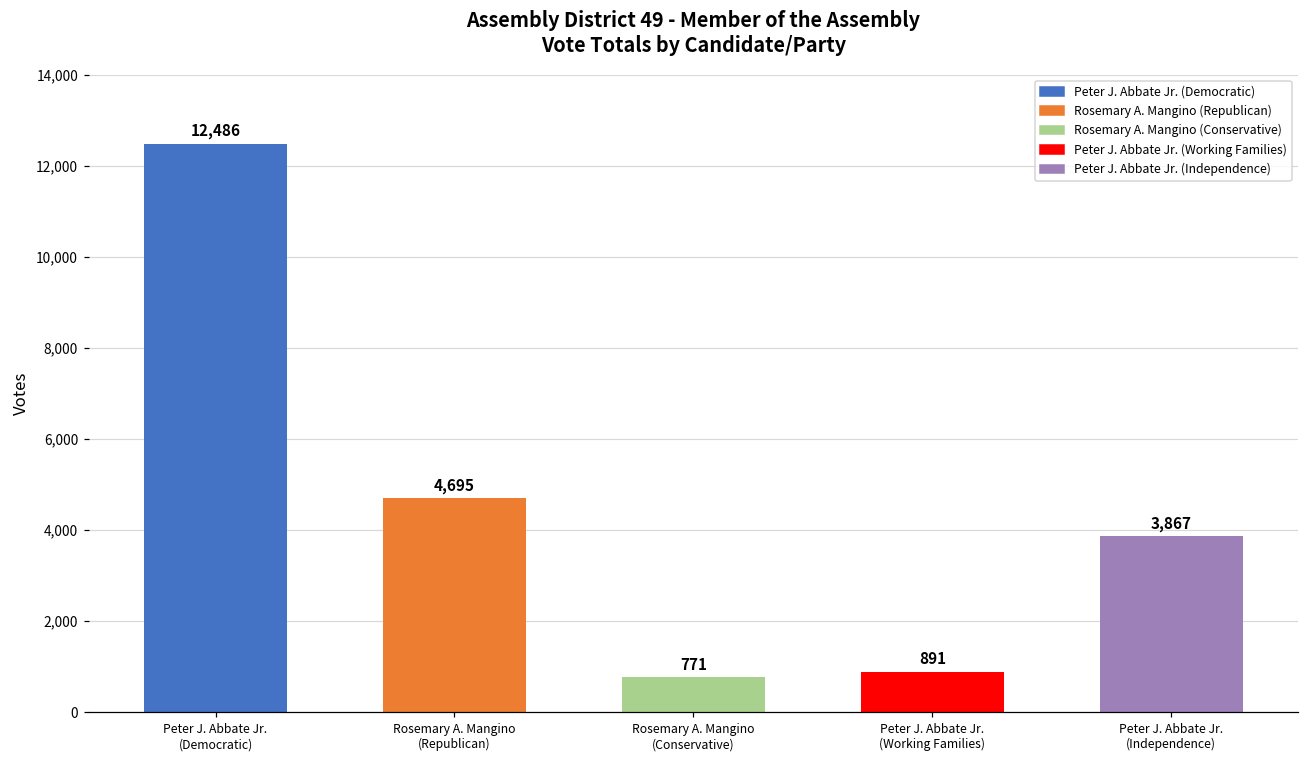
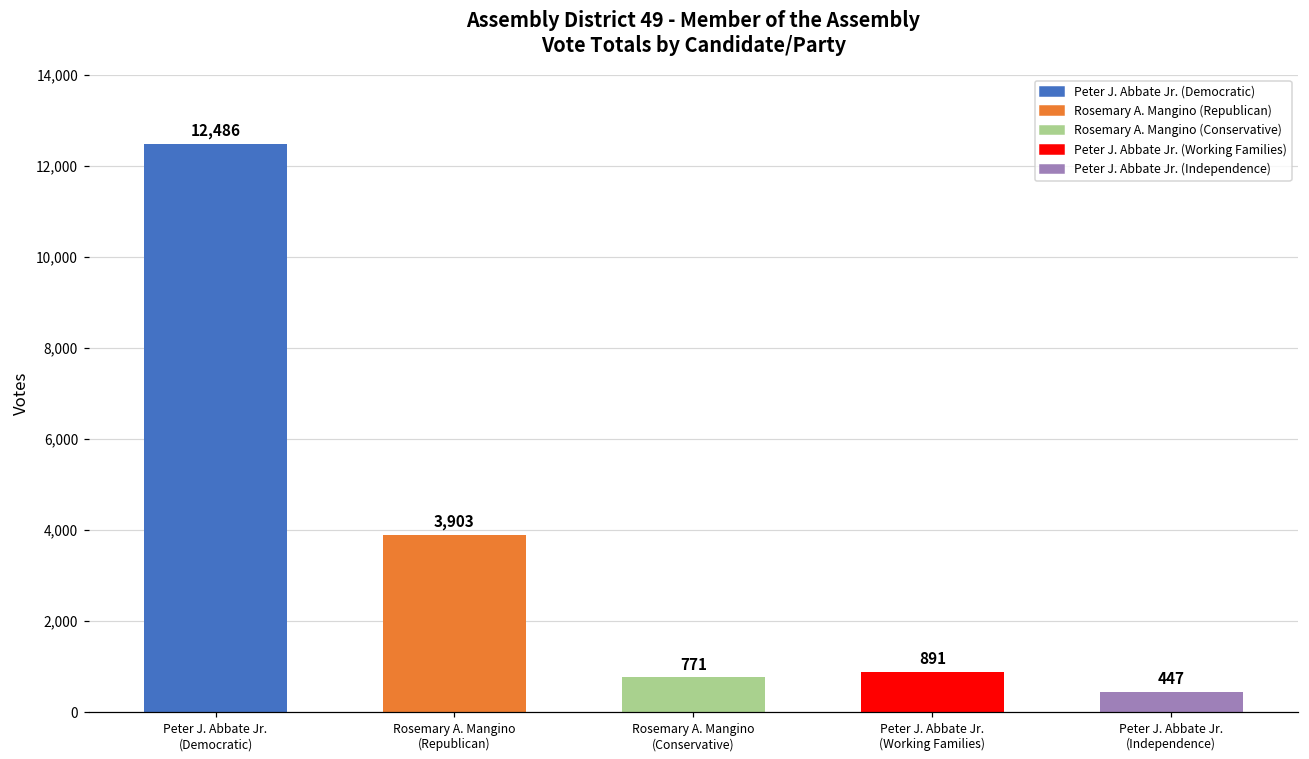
Rosemary A. Mangino (Republican): 4,695 -> 3,903
Peter J. Abbate Jr. (Independence): 3,867 -> 447
